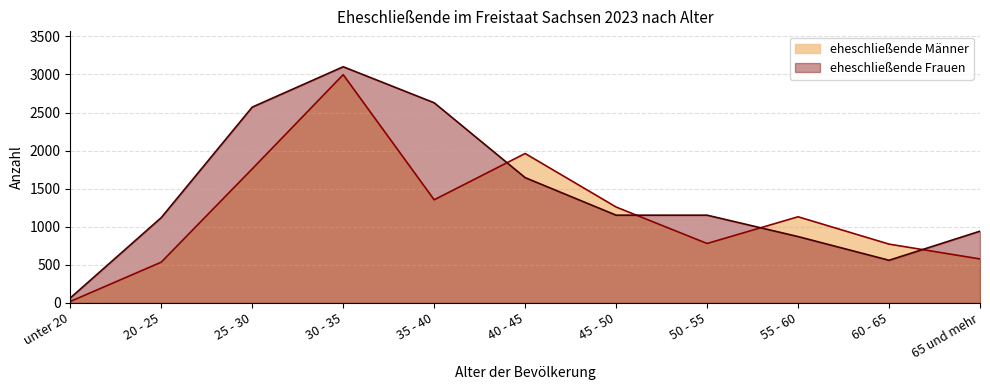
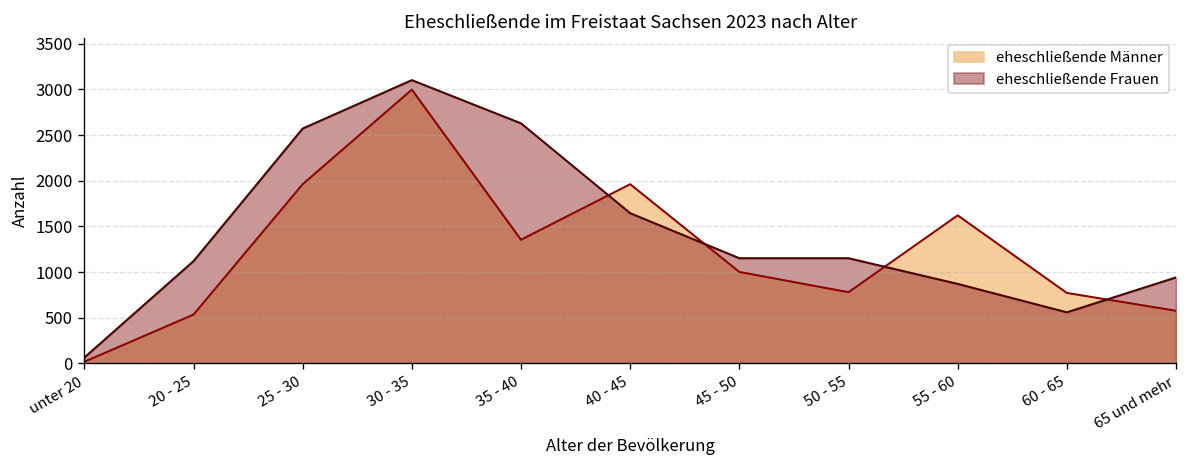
eheschließende Männer, 25 - 30: 1800 -> 2000
eheschließende Männer, 45 - 50: 1300 -> 1000
eheschließende Männer, 55 - 60: 1100 -> 1600
